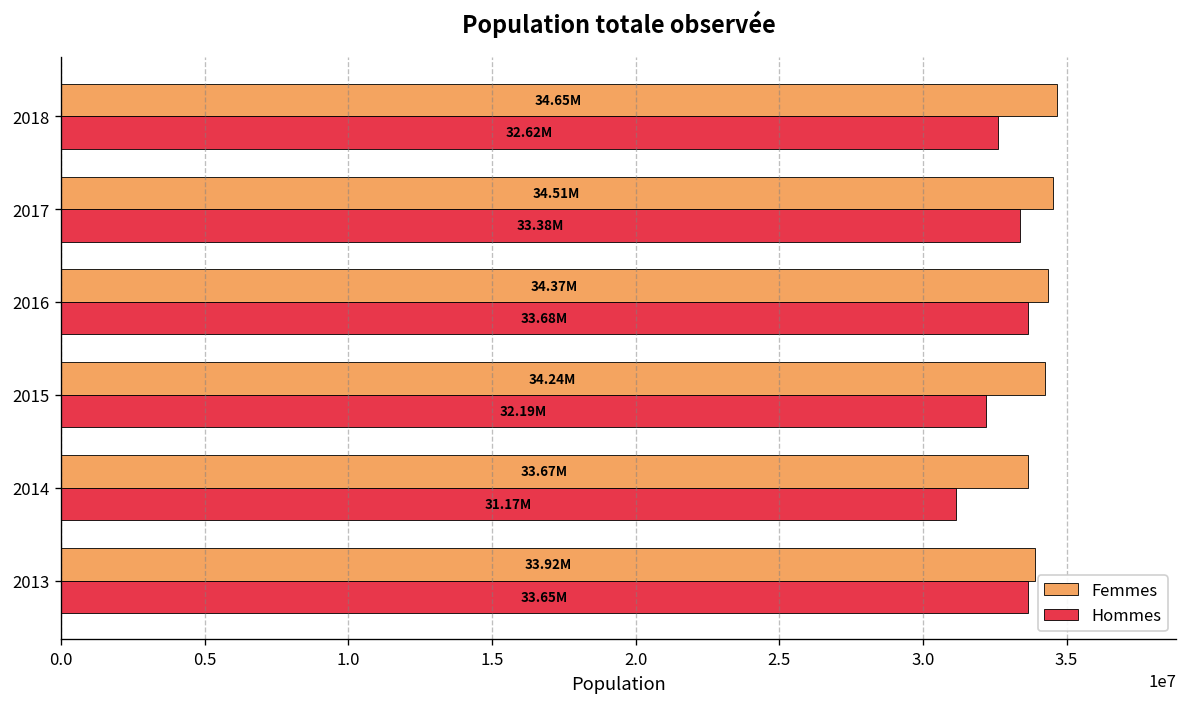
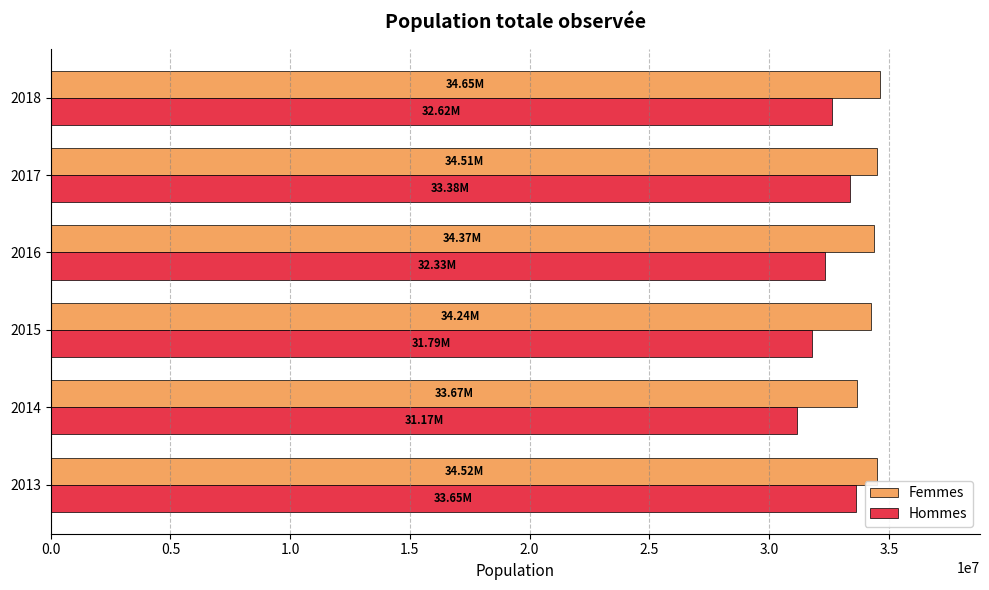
Hommes, 2016: 33.68M -> 32.33M
Hommes, 2015: 32.19M -> 31.79M
Femmes, 2013: 33.92M -> 34.52M
